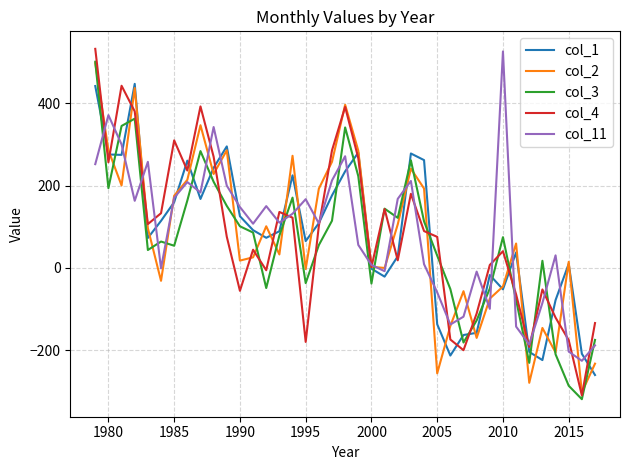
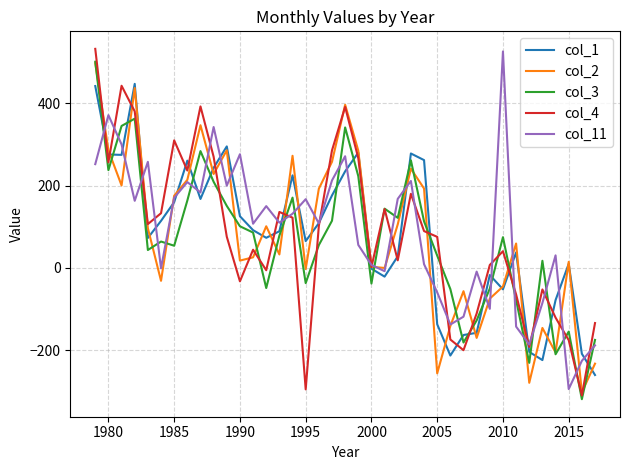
col_3, 1980: 190 -> 240
col_4, 1990: -60 -> -30
col_11, 1990: 150 -> 280
col_4, 1995: -180 -> -300
col_3, 2015: -290 -> -150
col_11, 2015: -200 -> -290
